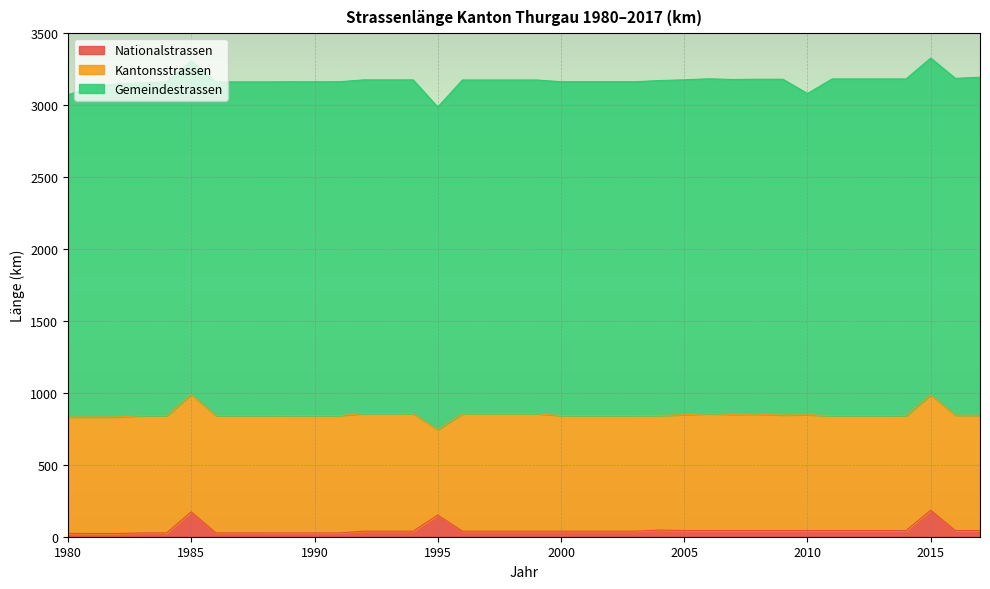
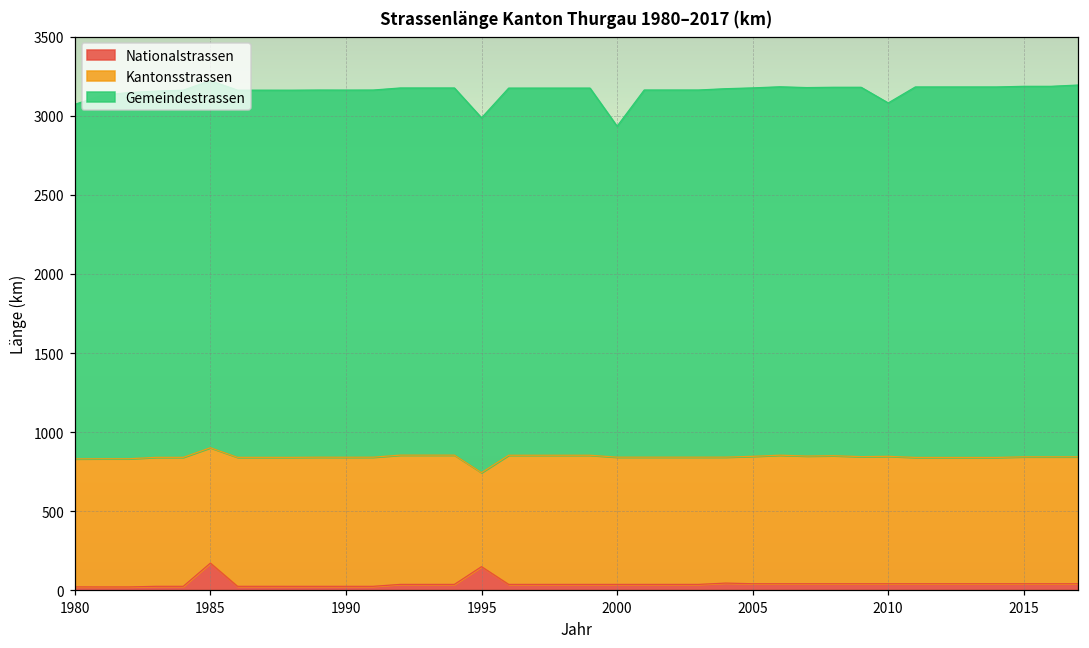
Kantonsstrassen, 1985: 820 -> 730
Gemeindestrassen, 2000: 2320 -> 2090
Nationalstrassen, 2015: 180 -> 40
